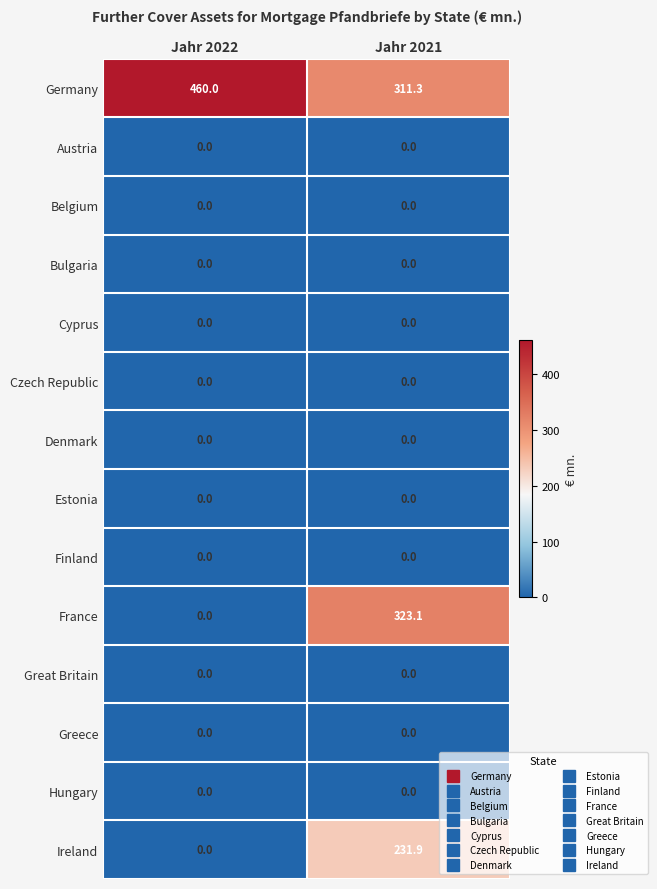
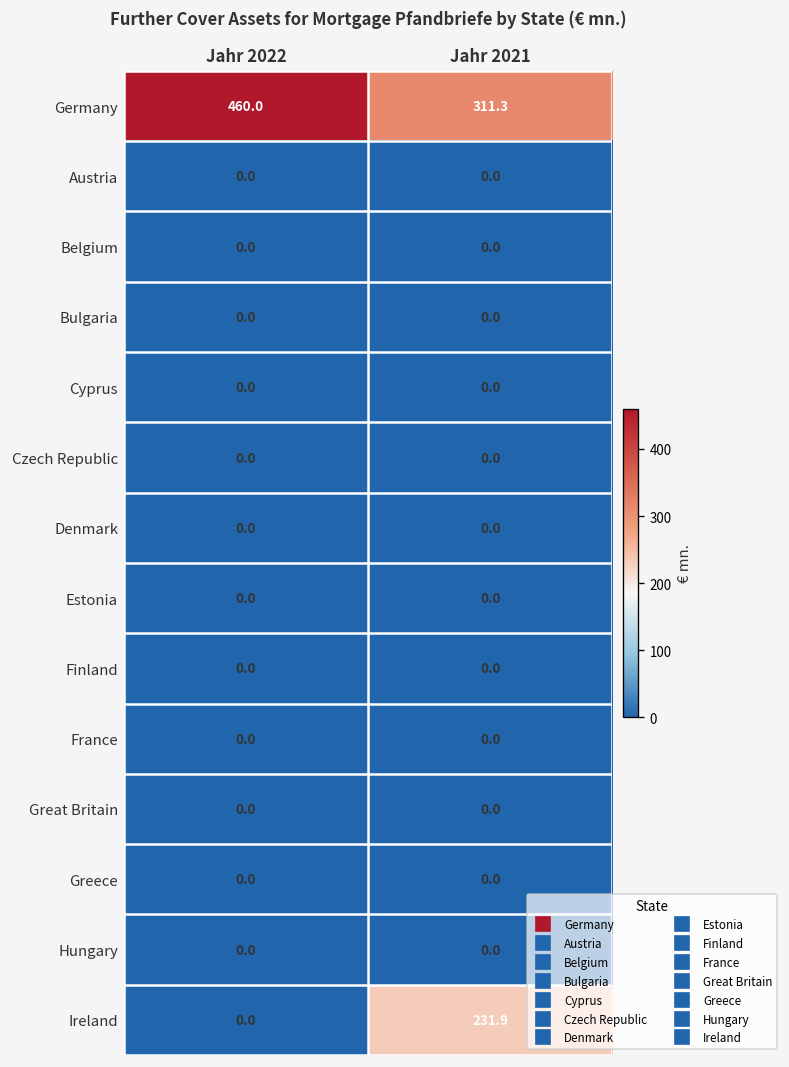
France, Jahr 2021: 323.1 -> 0.0
